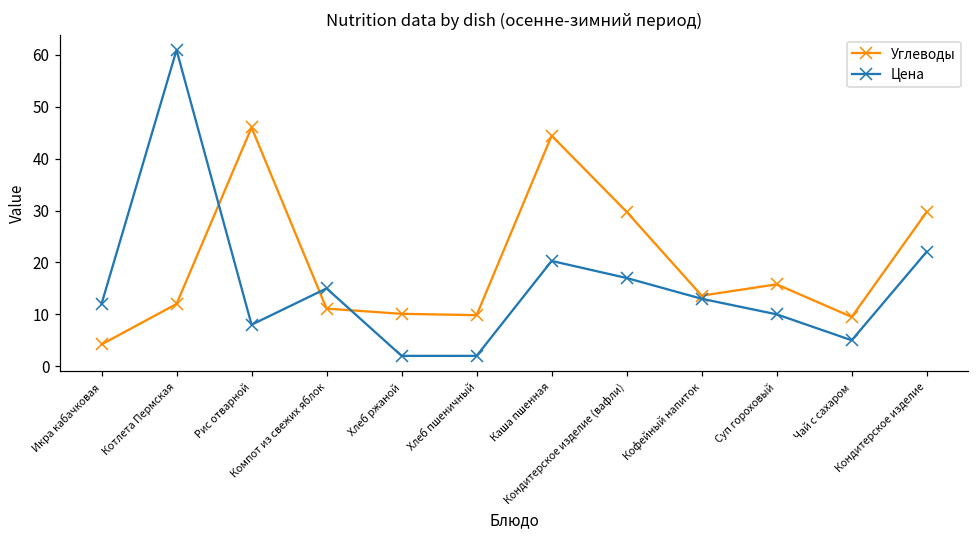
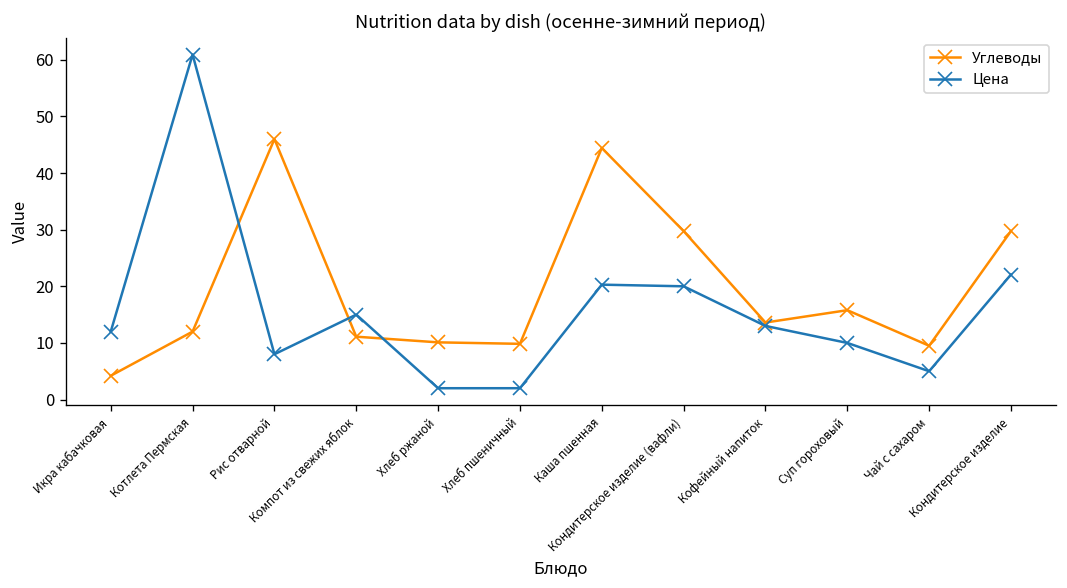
Цена, Кондитерское изделие (вафли): 17 -> 20
